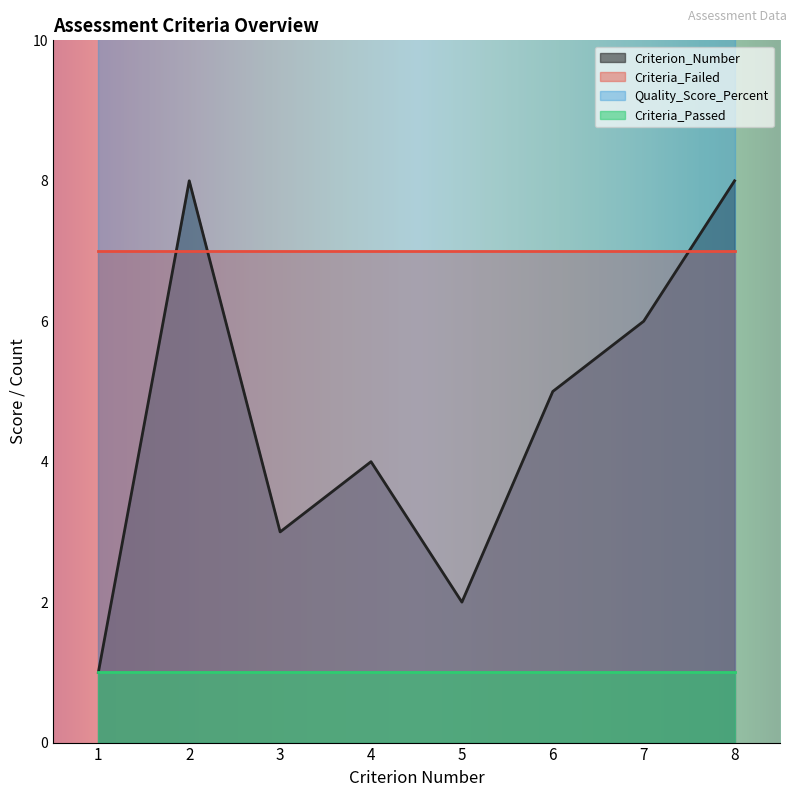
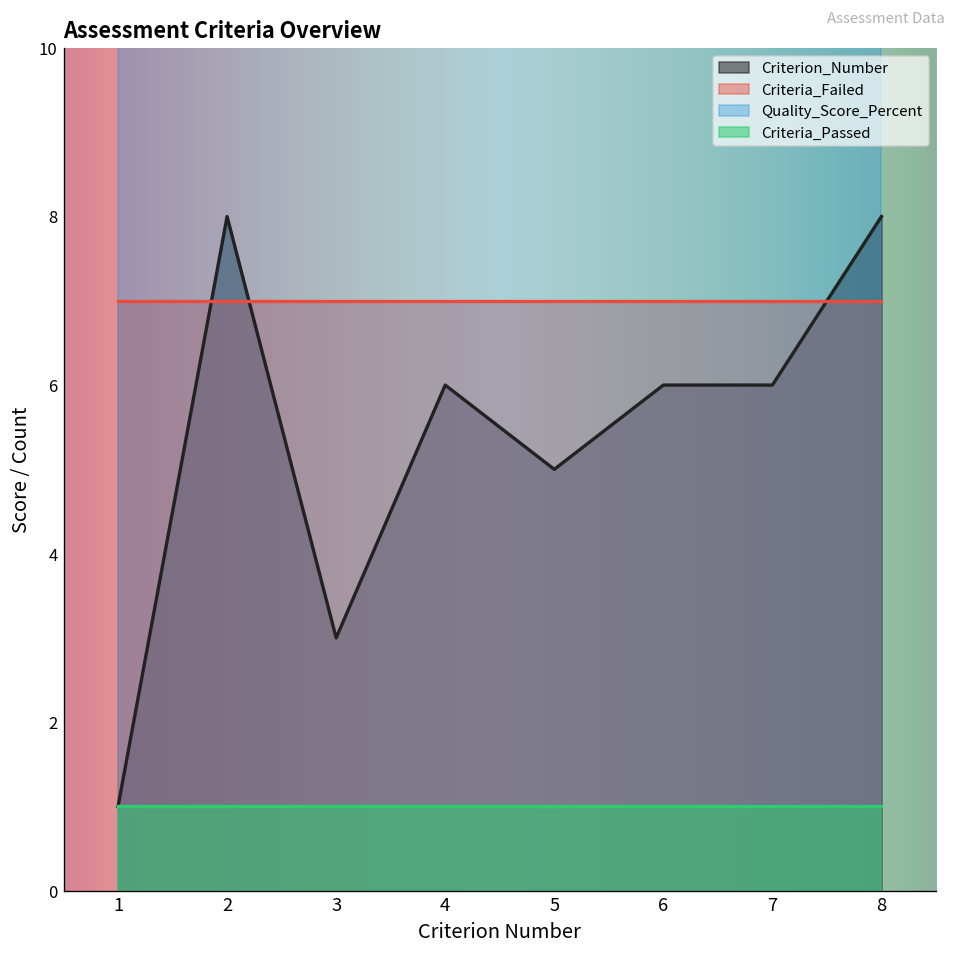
Criterion_Number, 4: 4 -> 6
Criterion_Number, 5: 2 -> 5
Criterion_Number, 6: 5 -> 6
